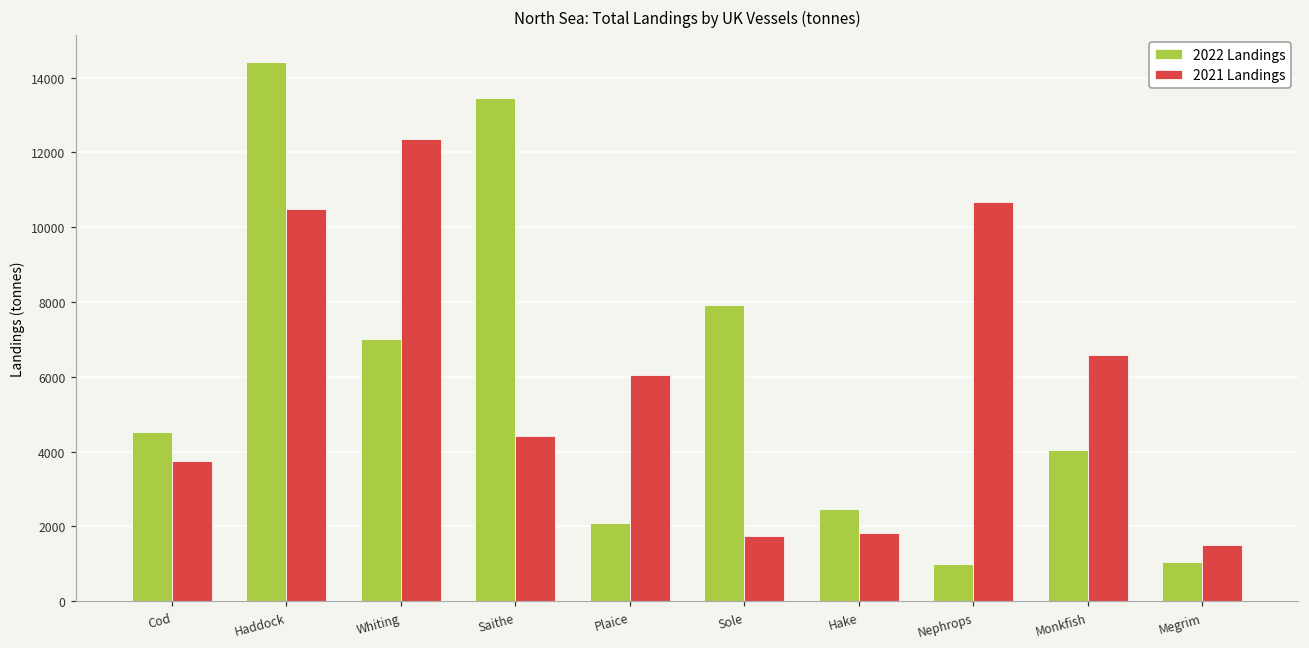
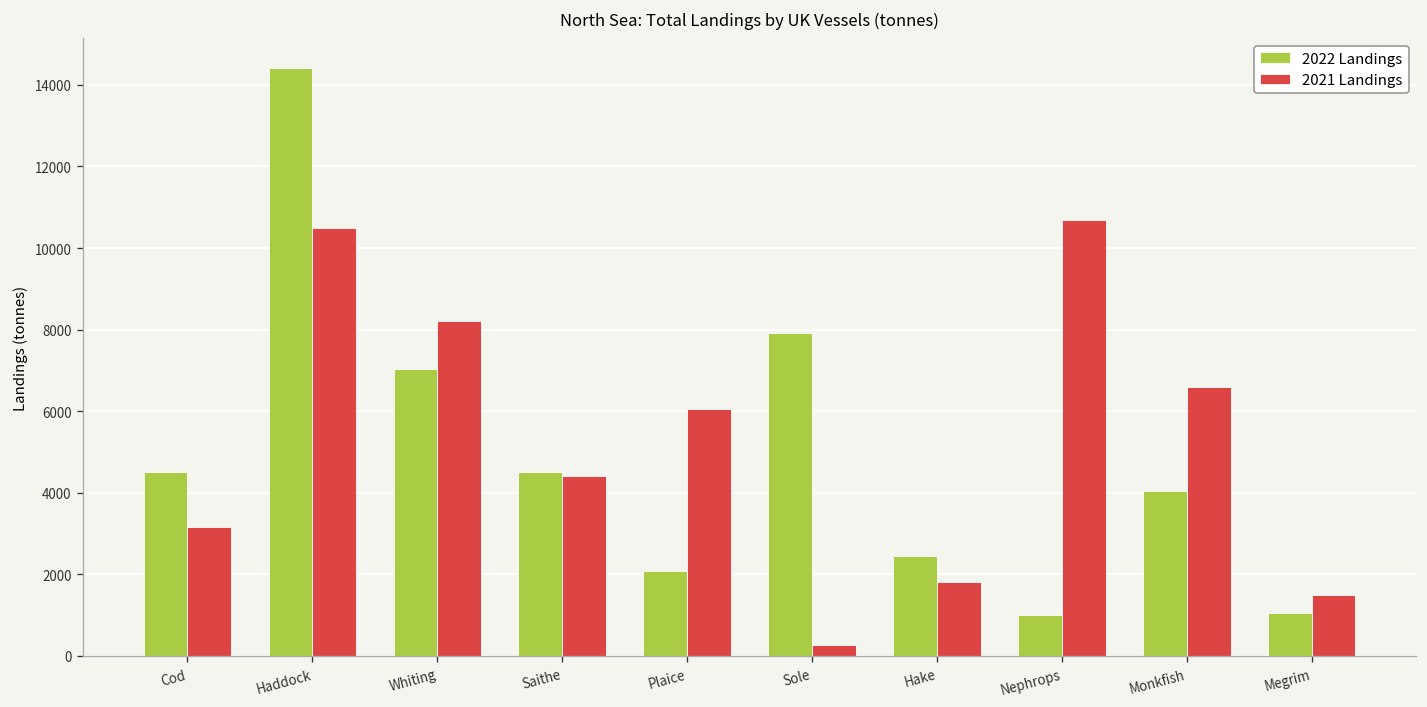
2021 Landings, Cod: 3700 -> 3200
2021 Landings, Whiting: 12400 -> 8200
2022 Landings, Saithe: 13400 -> 4500
2021 Landings, Sole: 1700 -> 300
